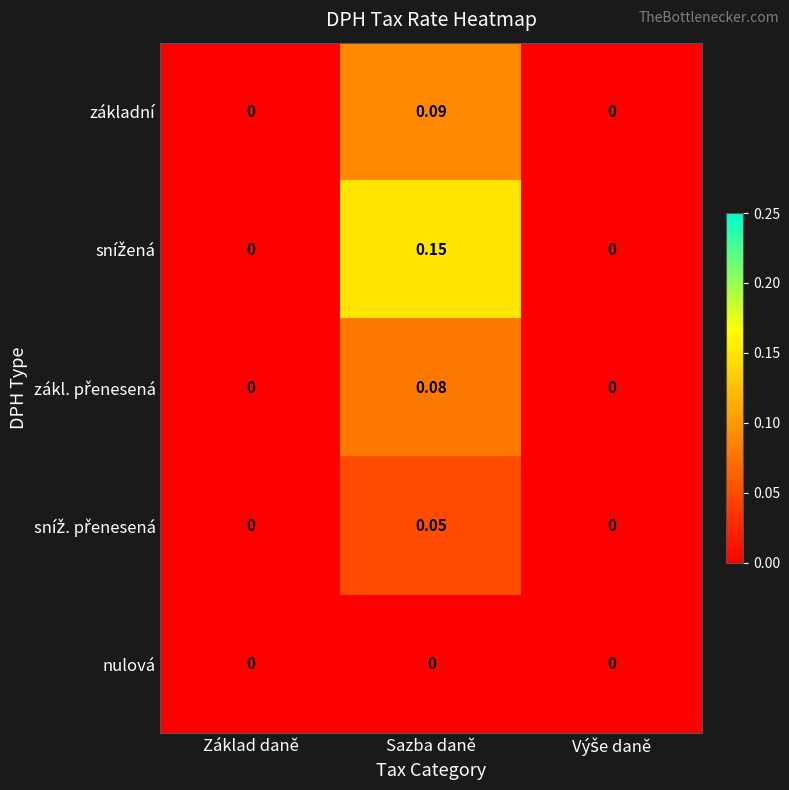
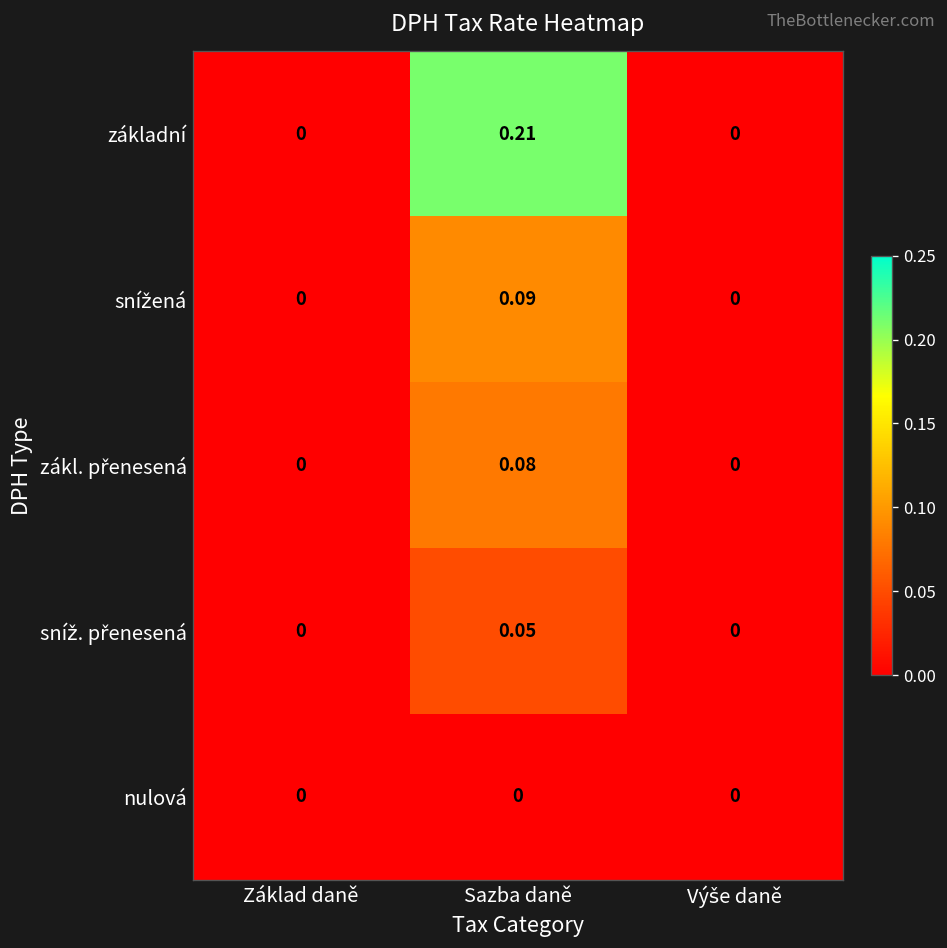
základní, Sazba daně: 0.09 -> 0.21
snížená, Sazba daně: 0.15 -> 0.09
